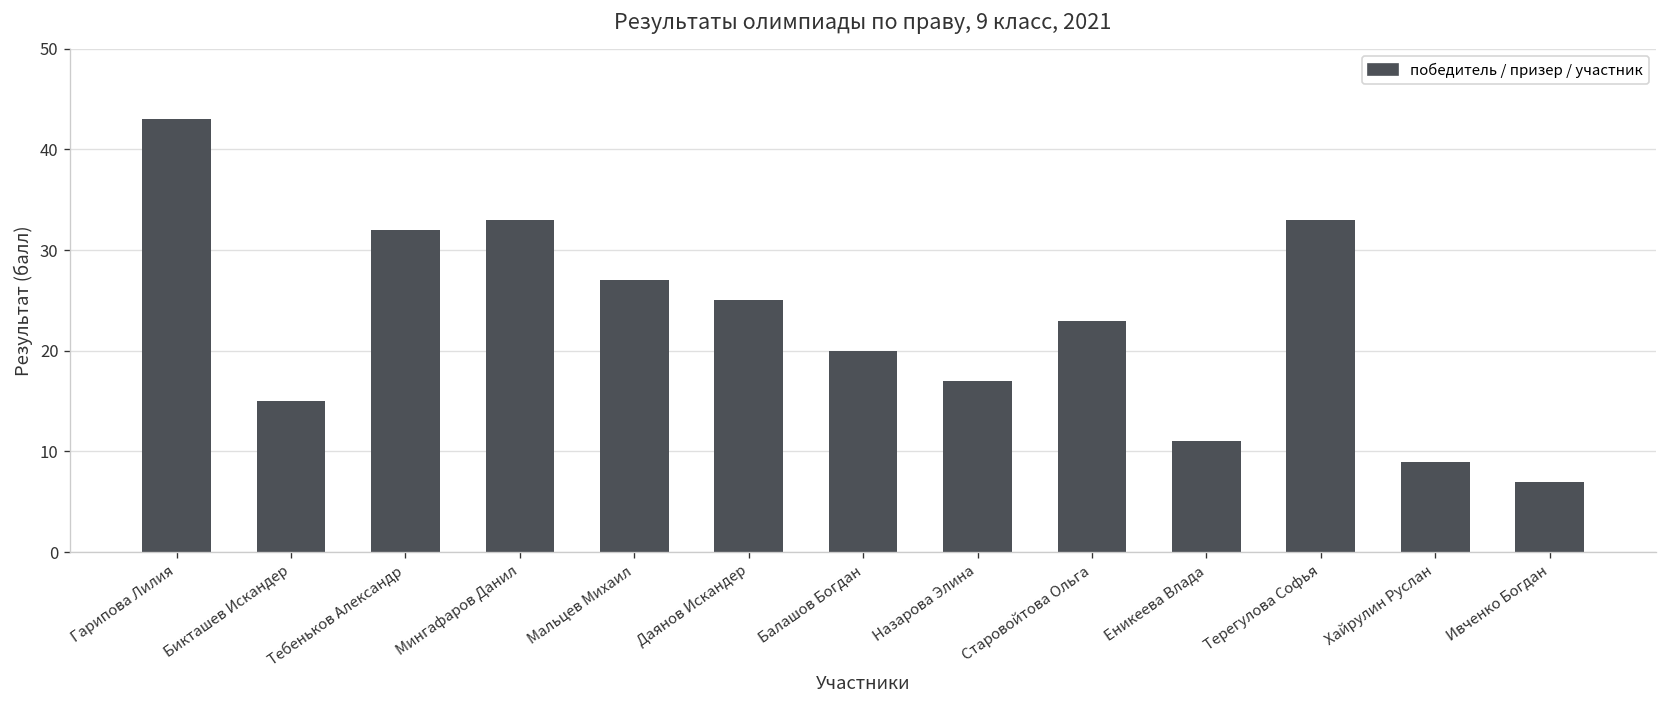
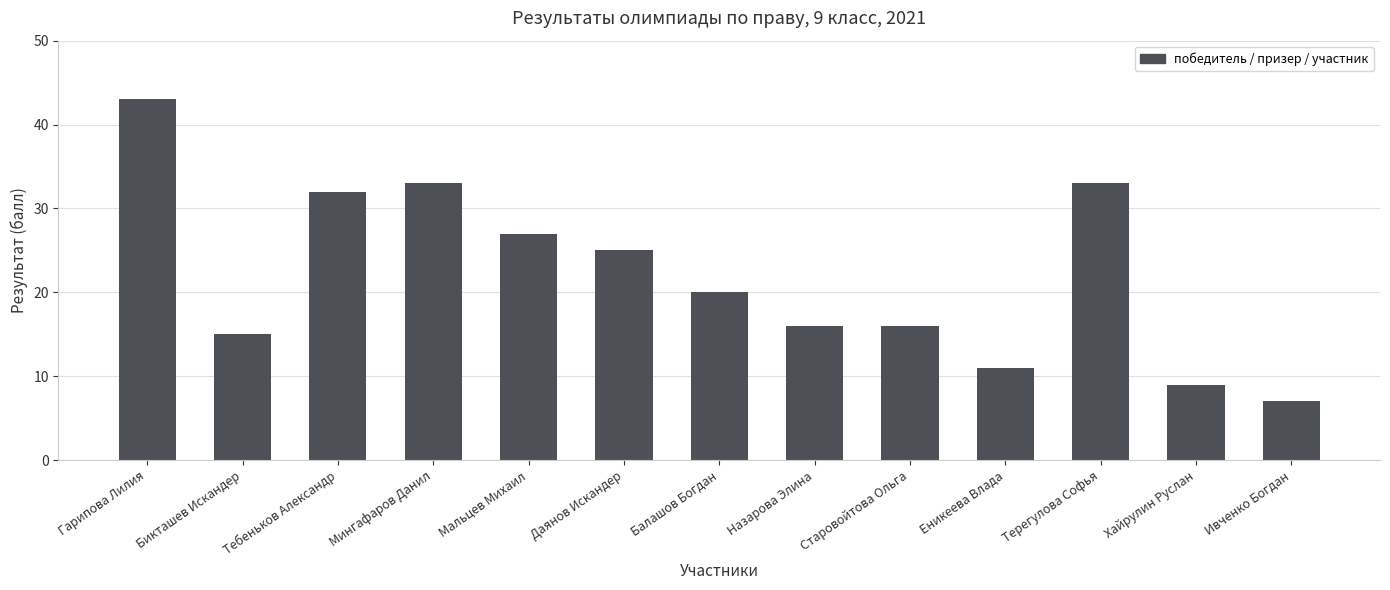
Назарова Элина: 17 -> 16
Старовойтова Ольга: 23 -> 16
